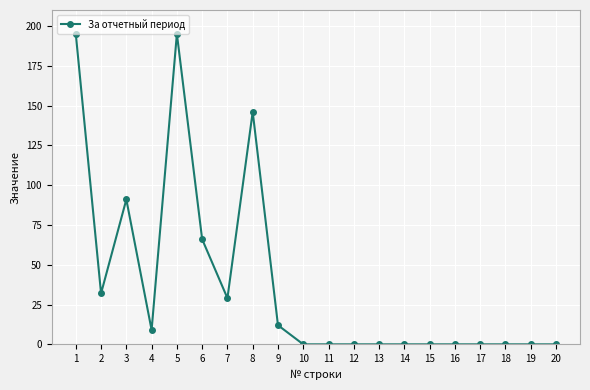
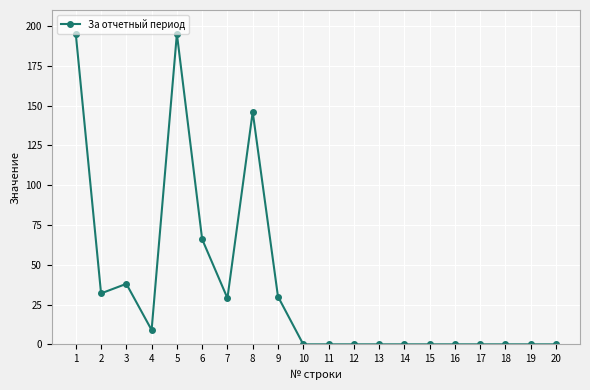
3: 91 -> 38
9: 12 -> 30
